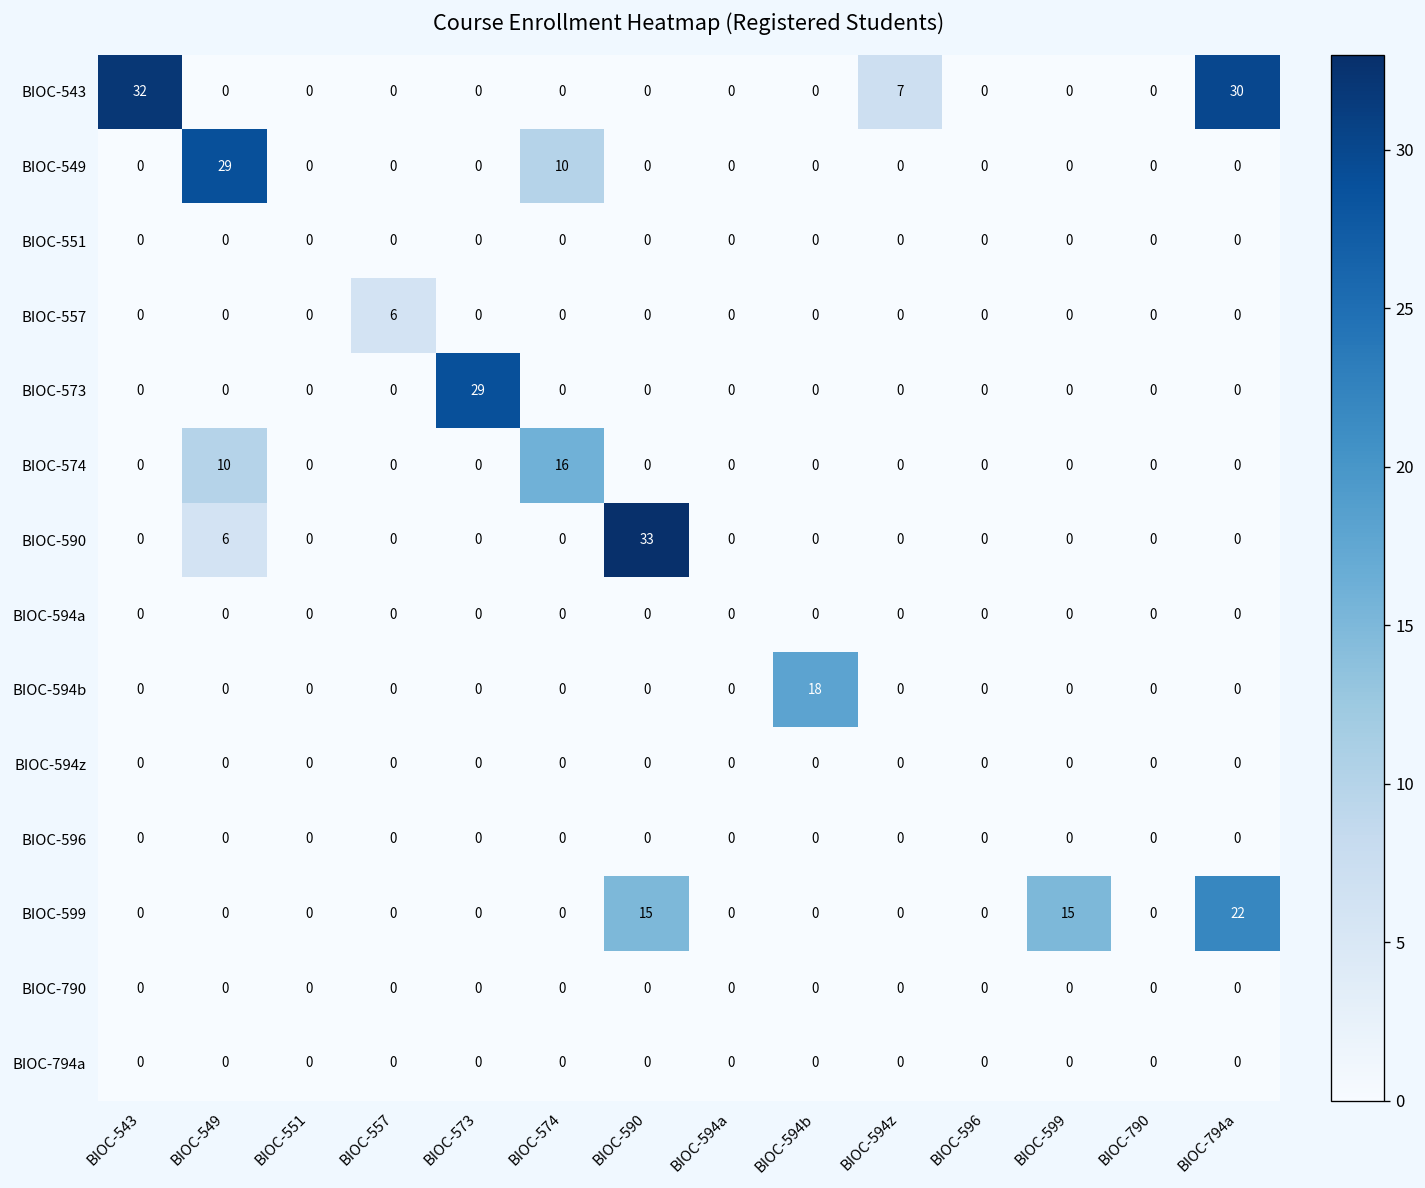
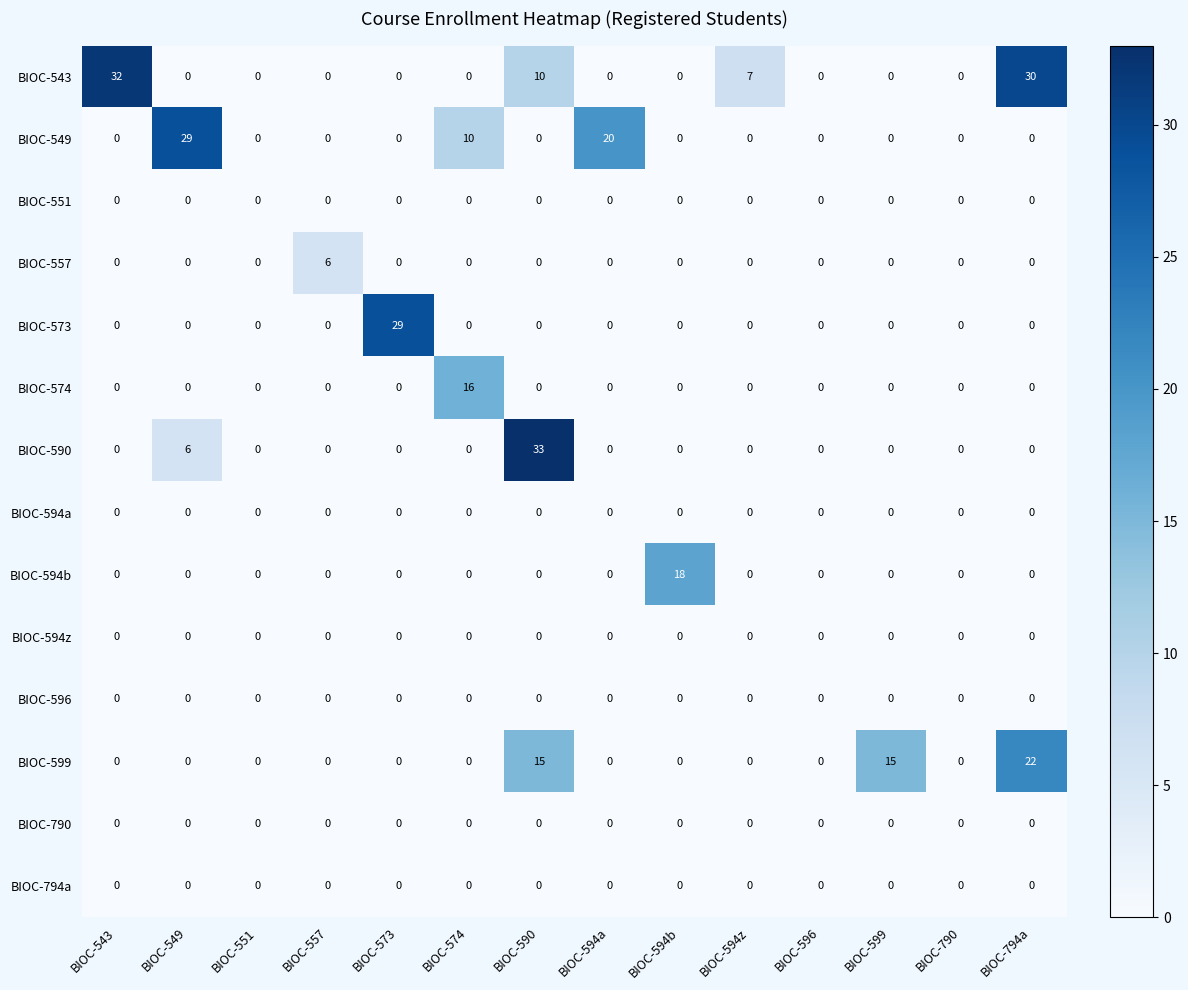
BIOC-543, BIOC-590: 0 -> 10
BIOC-549, BIOC-594a: 0 -> 20
BIOC-574, BIOC-549: 10 -> 0
